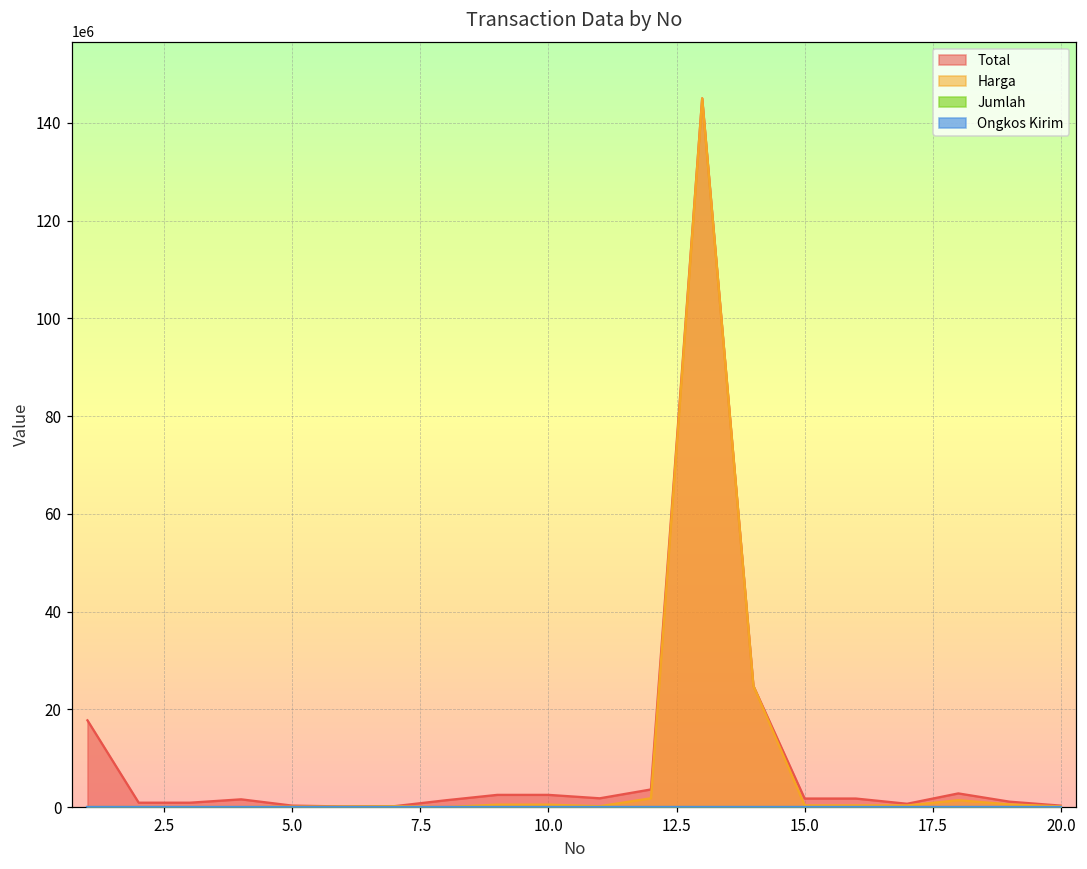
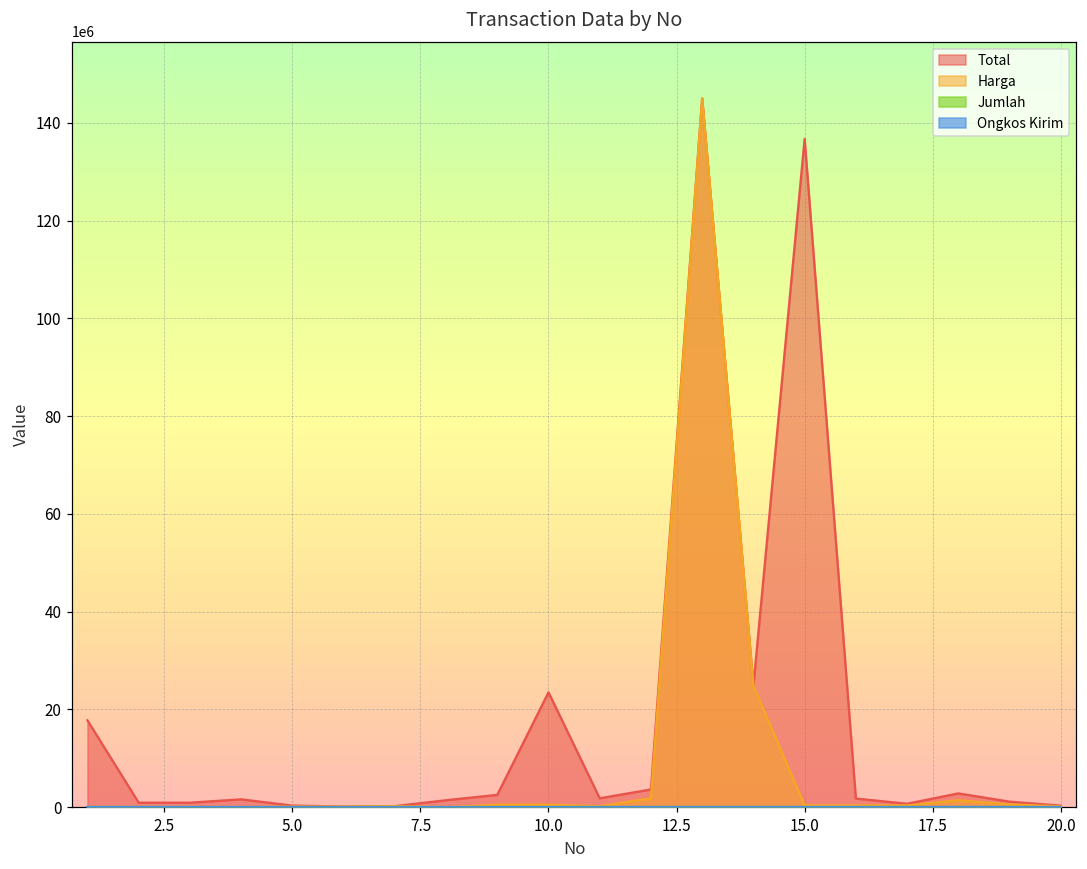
Total, 10.0: 2000000 -> 23000000
Total, 15.0: 2000000 -> 137000000
